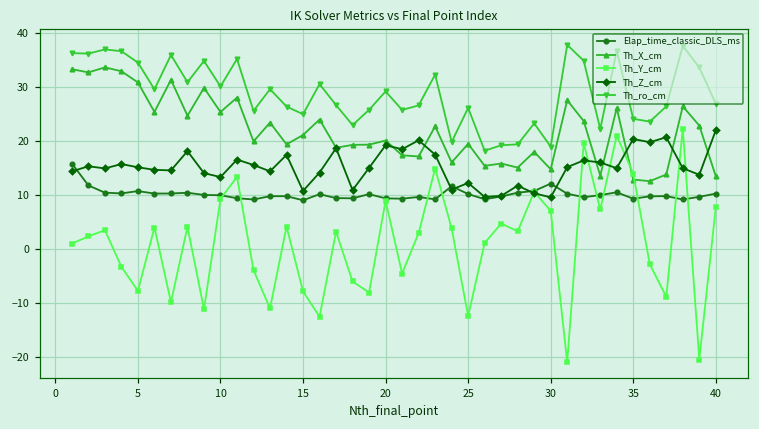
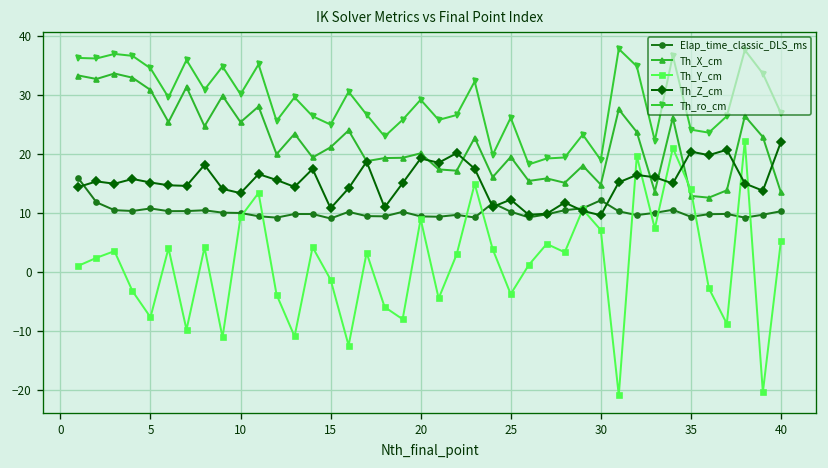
Th_Y_cm, 15: -8 -> -1
Th_Y_cm, 25: -12 -> -4
Th_Y_cm, 40: 8 -> 5
